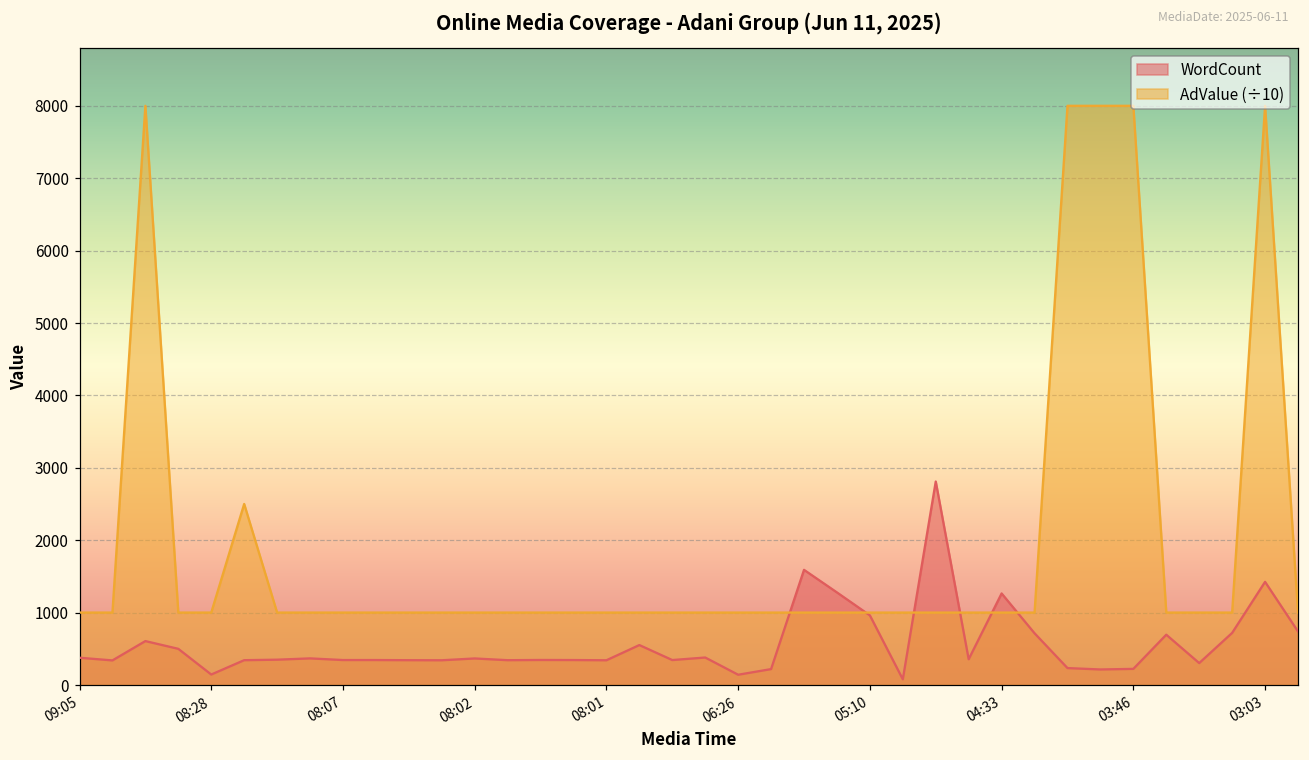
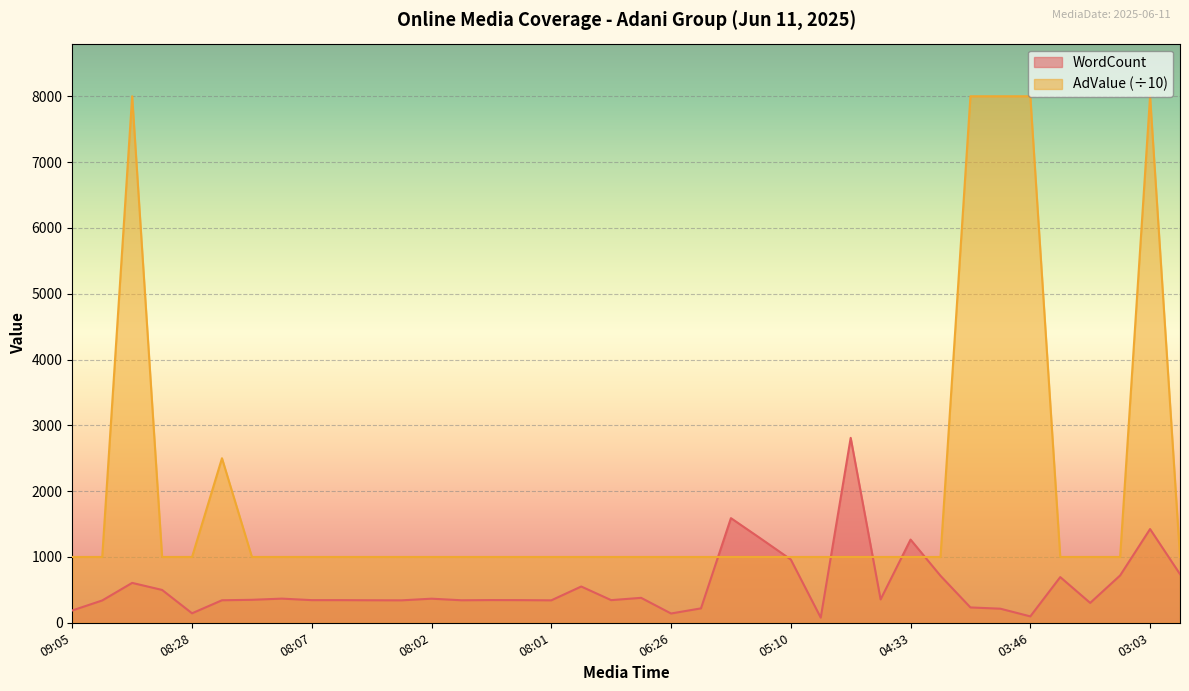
WordCount, 09:05: 400 -> 200
WordCount, 03:46: 200 -> 100
